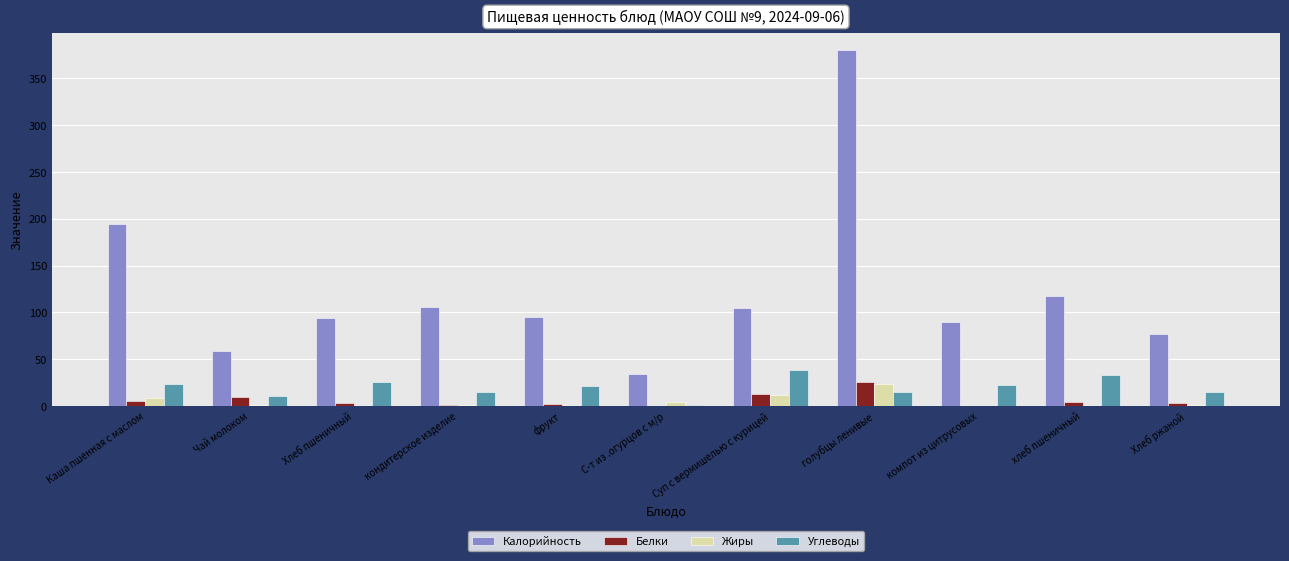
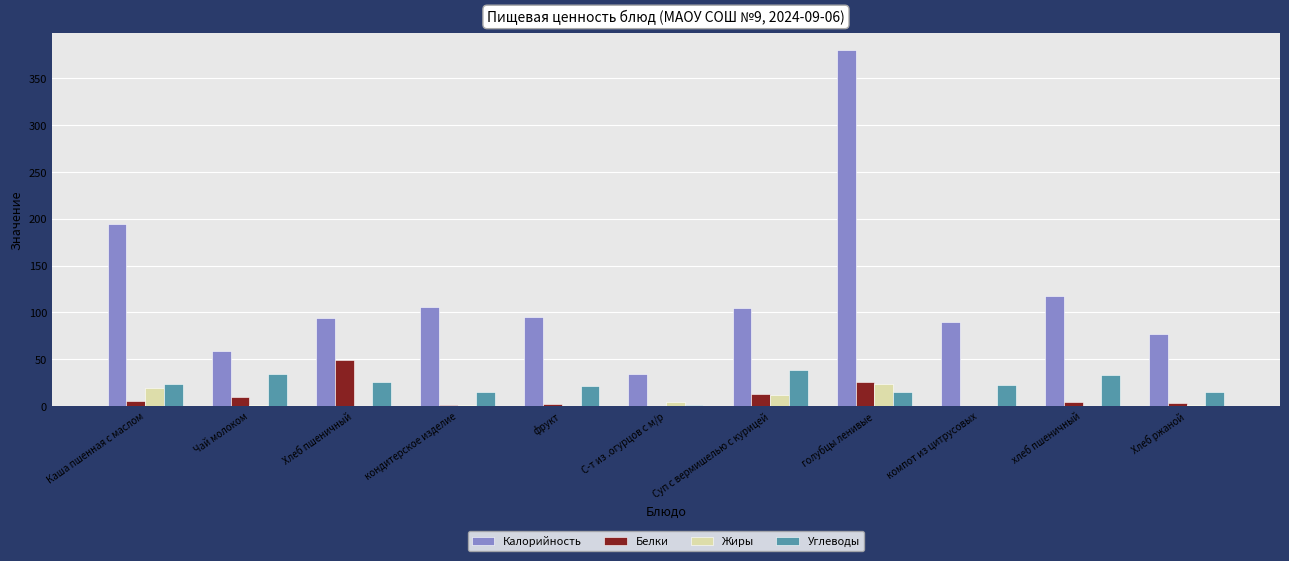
Жиры, Каша пшенная с маслом: 10 -> 20
Углеводы, Чай молоком: 10 -> 30
Белки, Хлеб пшеничный: 0 -> 50
